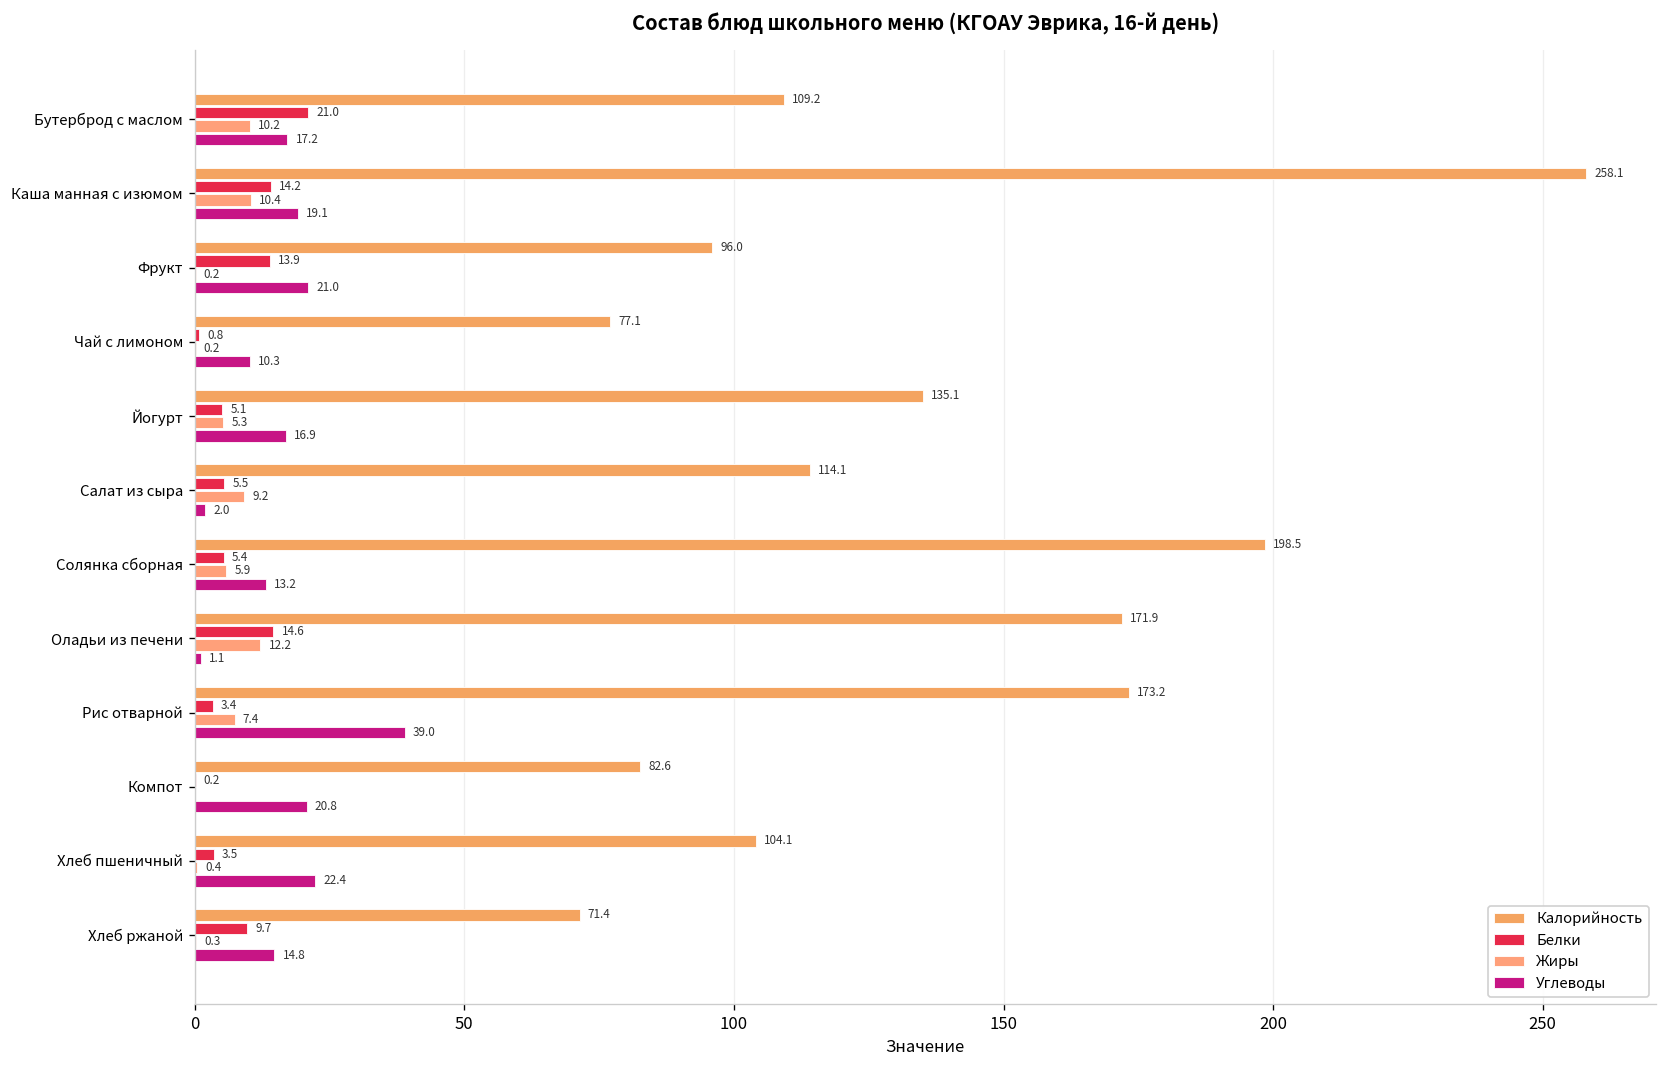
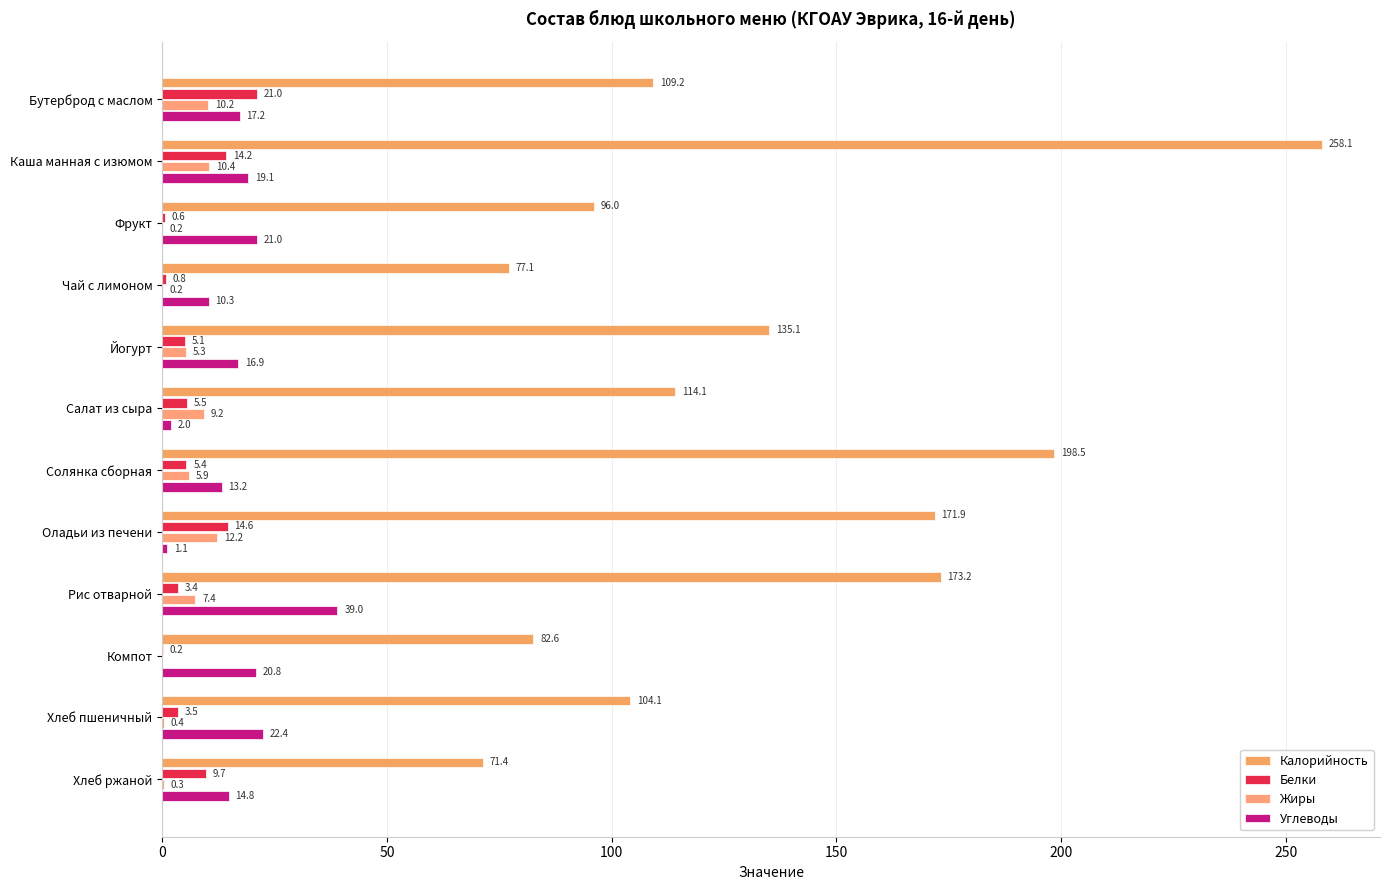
Белки, Фрукт: 13.9 -> 0.6
